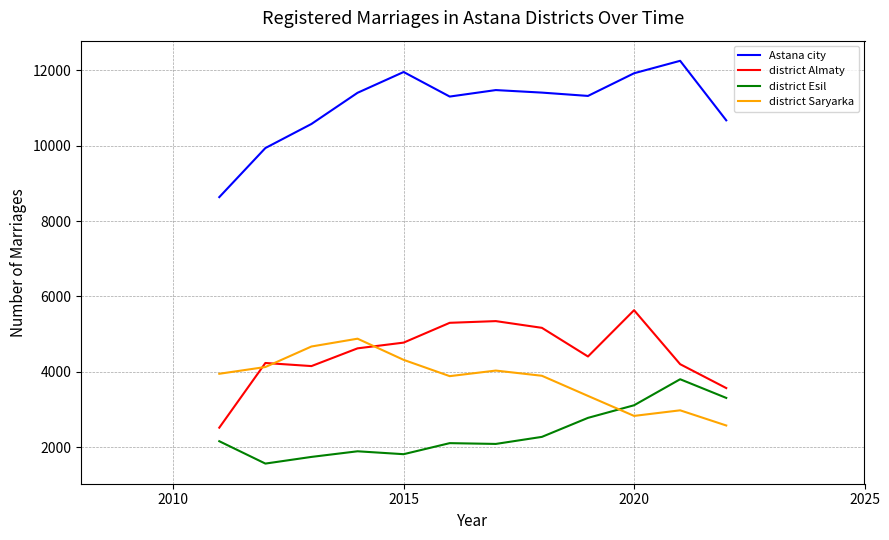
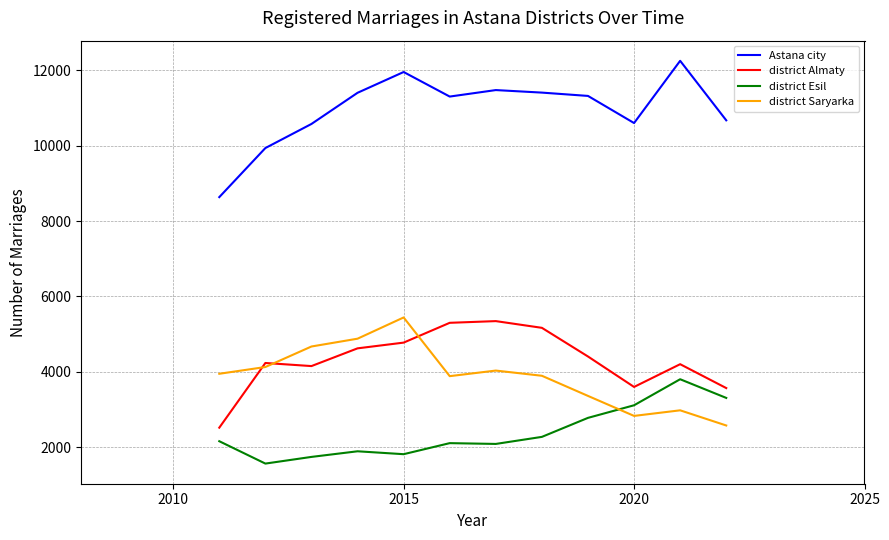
district Saryarka, 2015: 4300 -> 5400
Astana city, 2020: 11900 -> 10600
district Almaty, 2020: 5600 -> 3600
